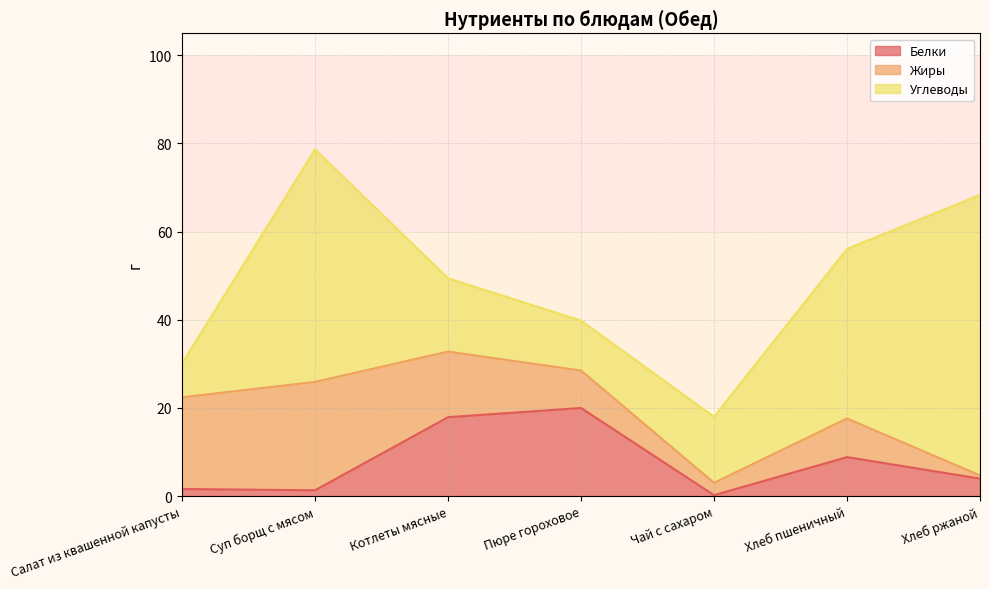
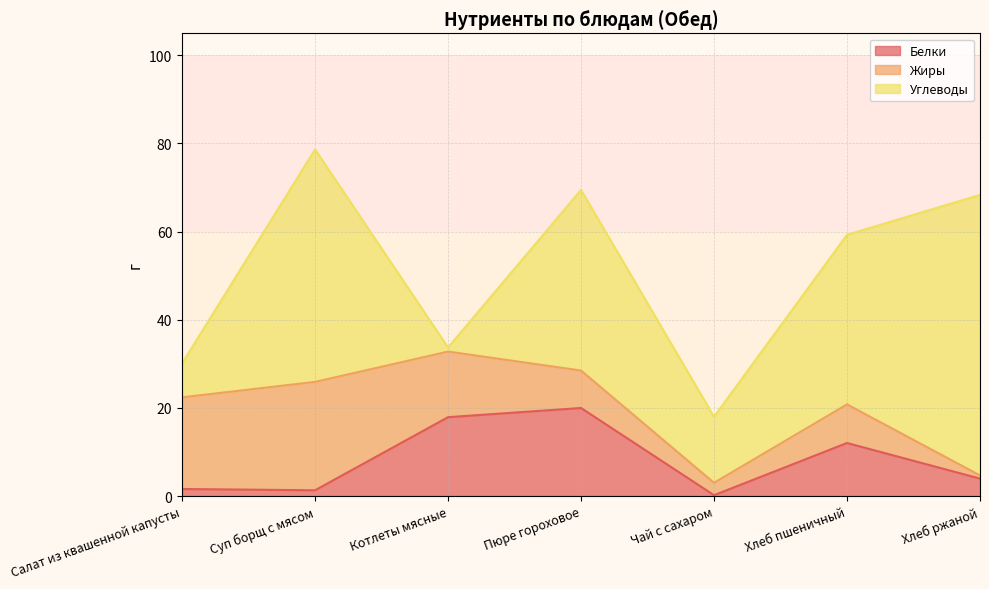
Углеводы, Котлеты мясные: 17 -> 1
Углеводы, Пюре гороховое: 11 -> 41
Белки, Хлеб пшеничный: 9 -> 12
